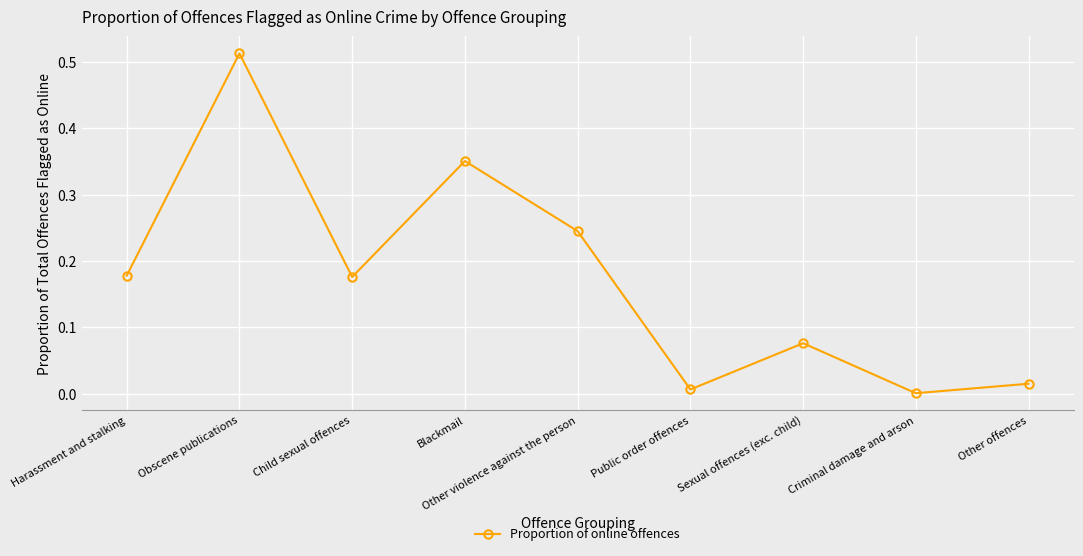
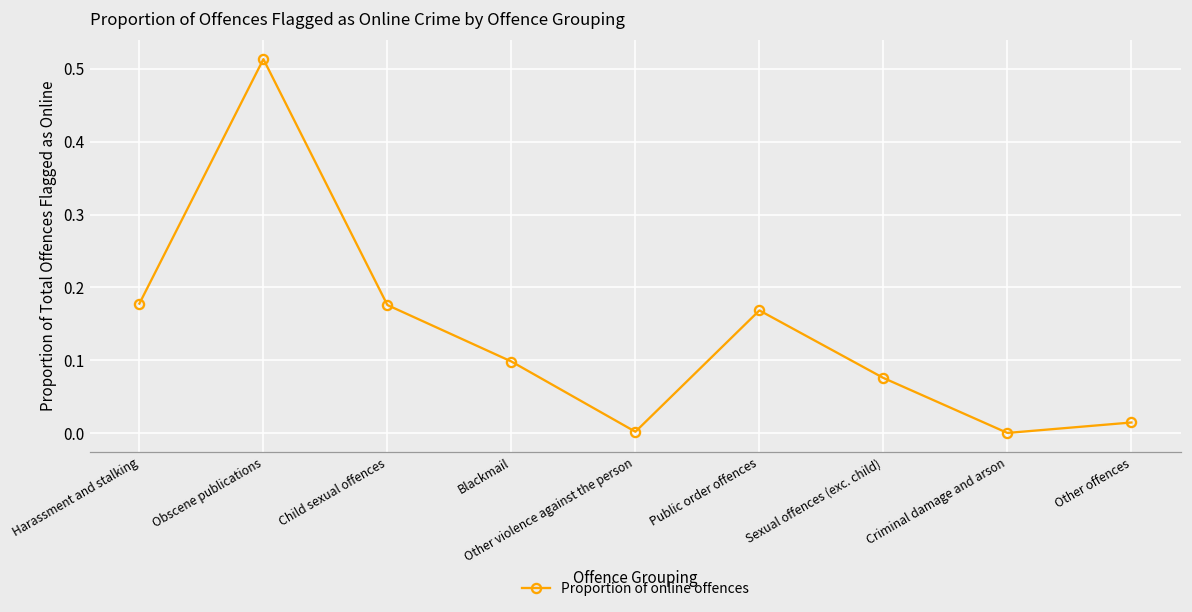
Blackmail: 0.35 -> 0.10
Other violence against the person: 0.24 -> 0.00
Public order offences: 0.01 -> 0.17
